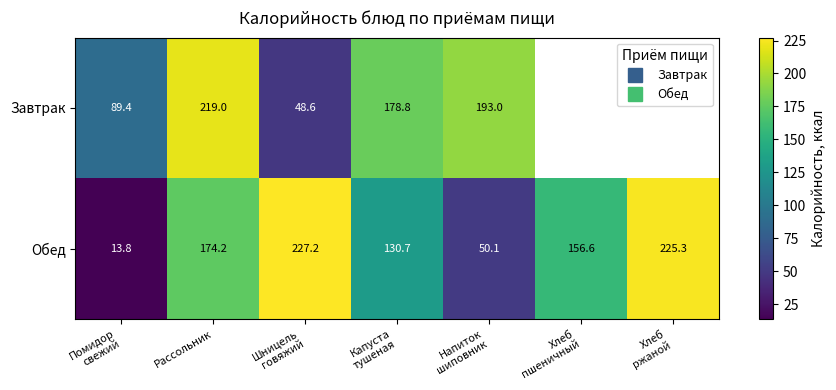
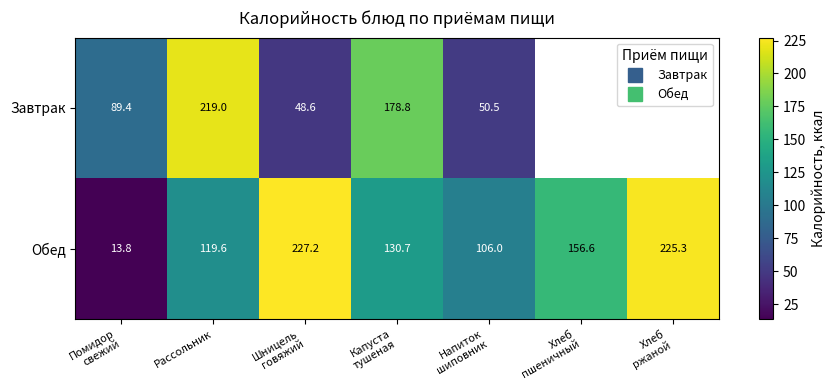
Завтрак, Напиток шиповник: 193.0 -> 50.5
Обед, Рассольник: 174.2 -> 119.6
Обед, Напиток шиповник: 50.1 -> 106.0
